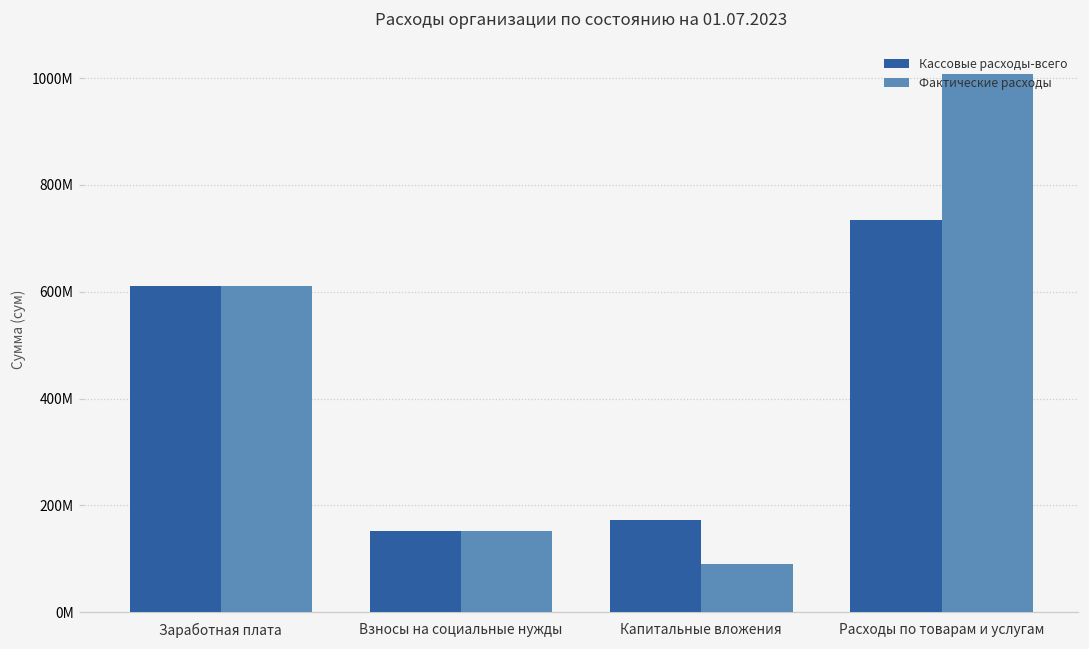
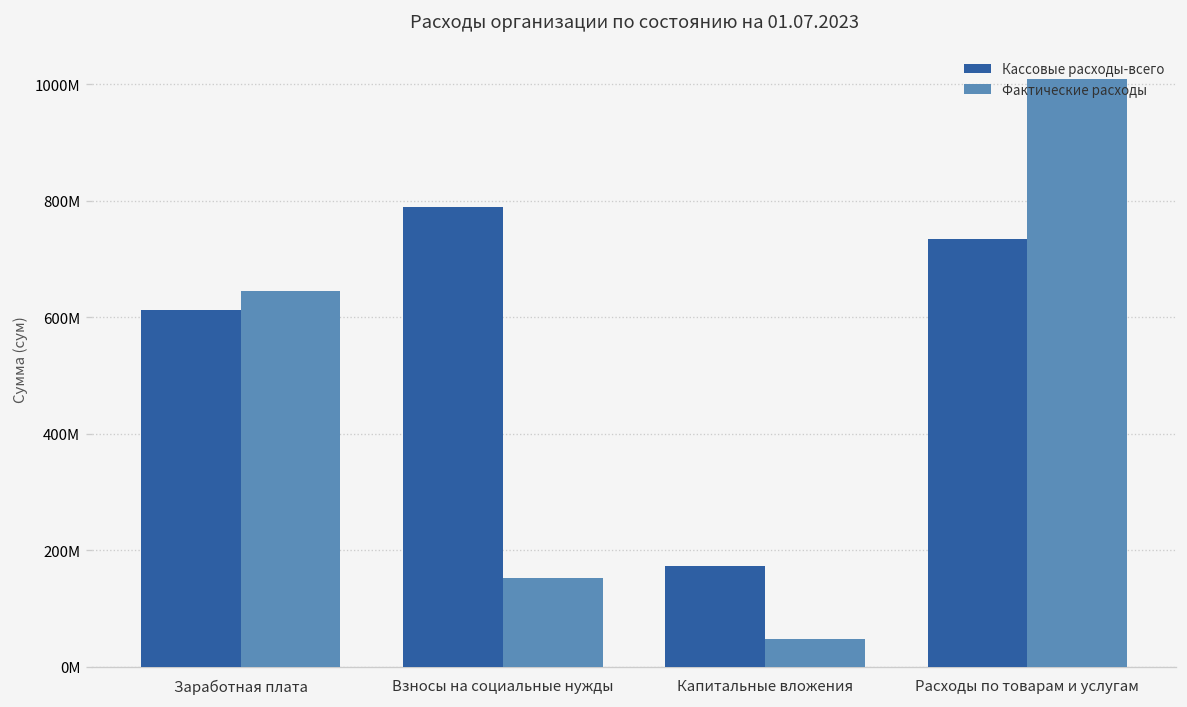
Фактические расходы, Заработная плата: 610000000 -> 650000000
Кассовые расходы-всего, Взносы на социальные нужды: 150000000 -> 790000000
Фактические расходы, Капитальные вложения: 90000000 -> 50000000
